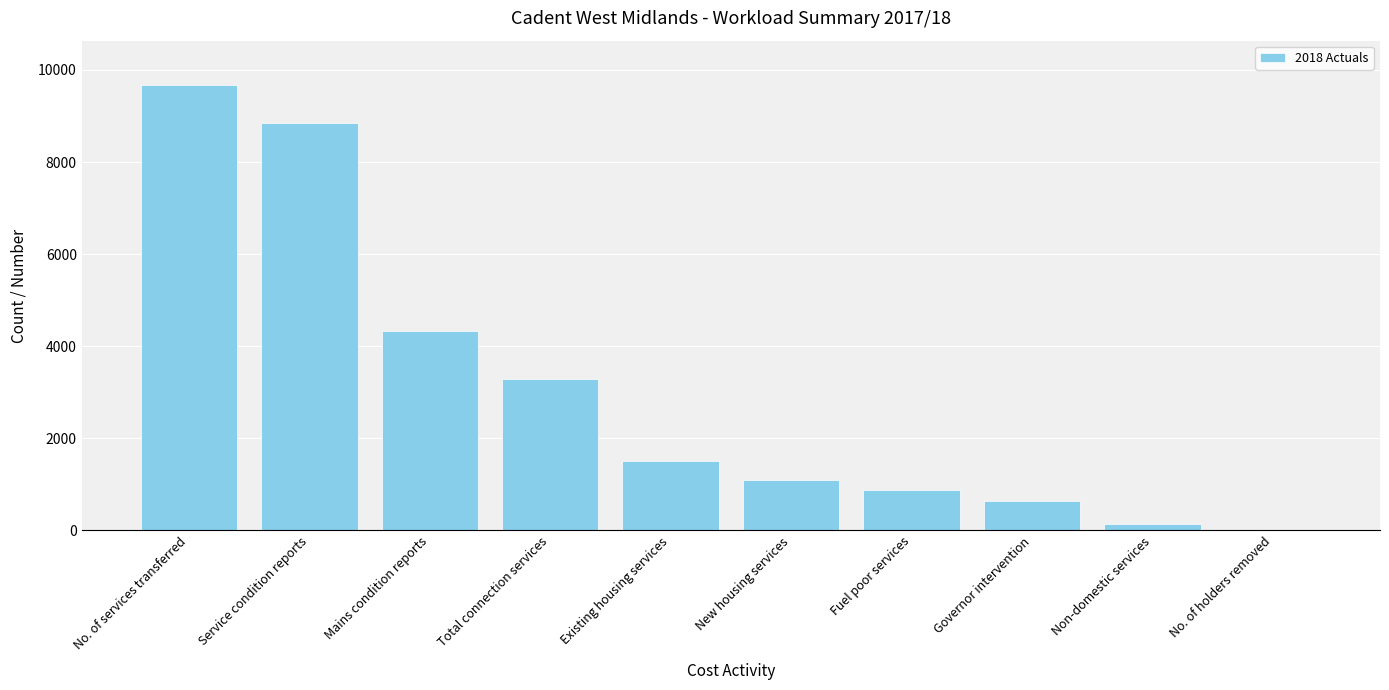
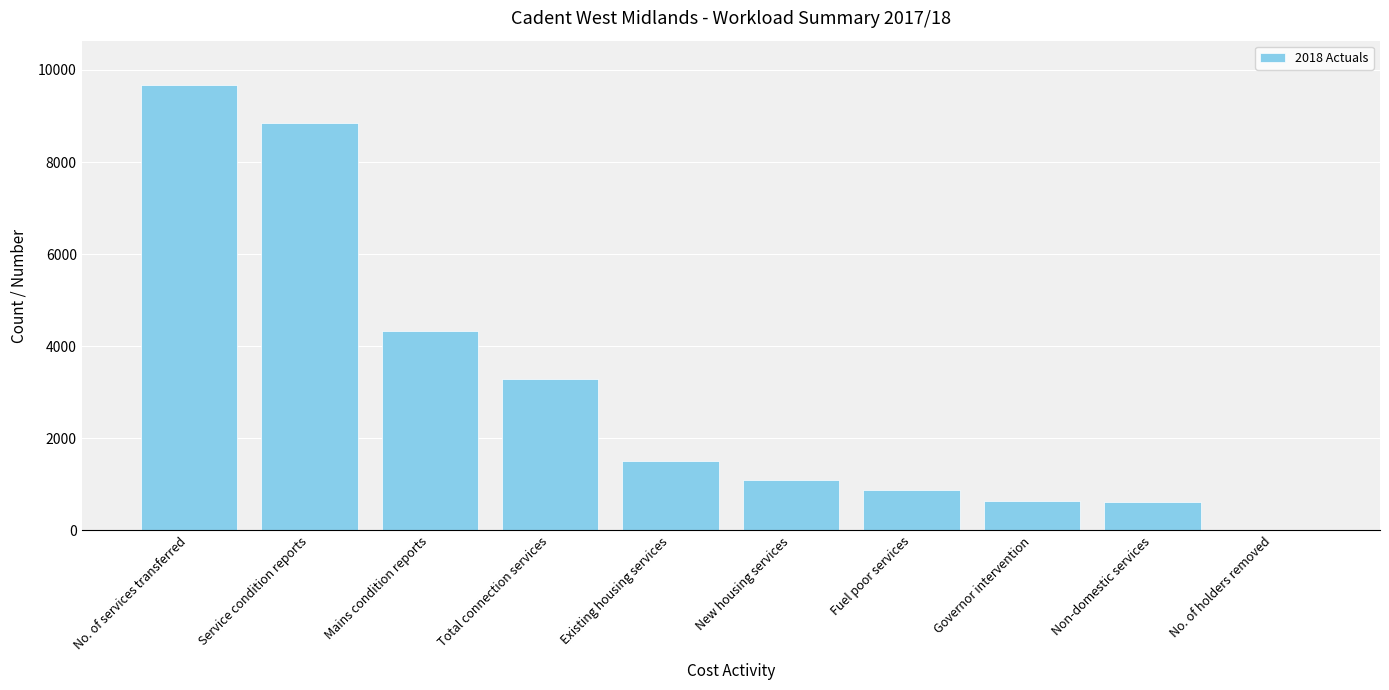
Non-domestic services: 100 -> 600
